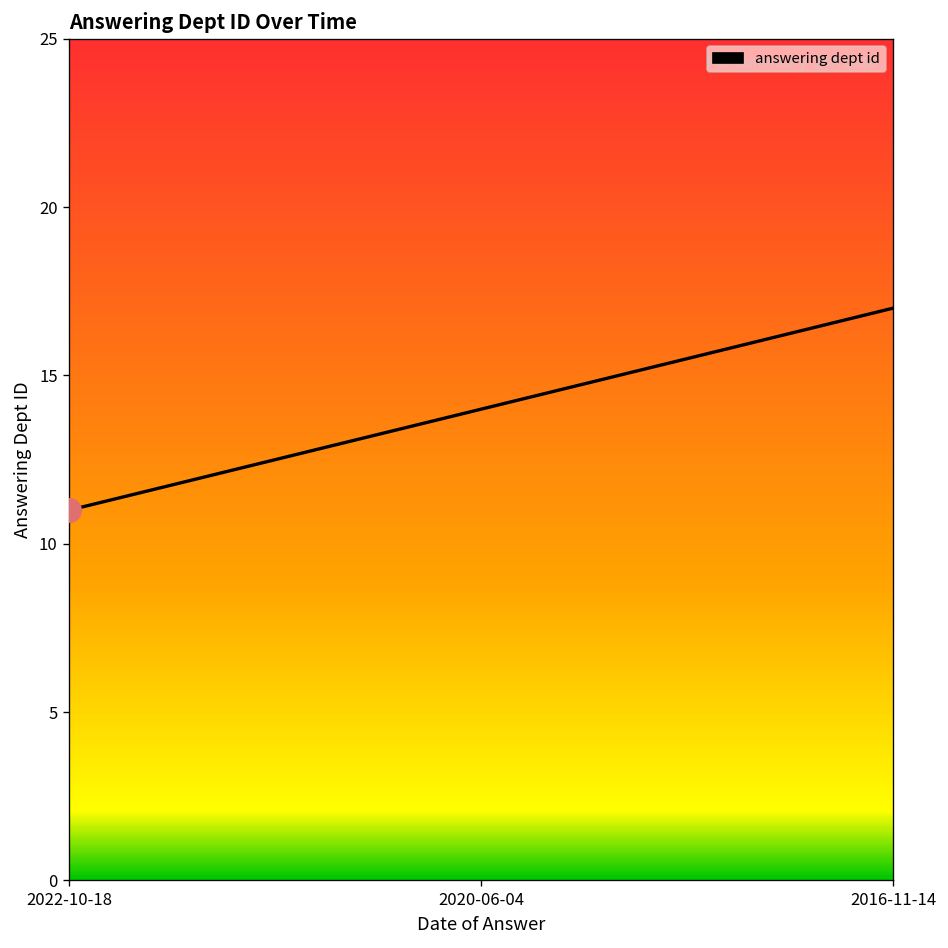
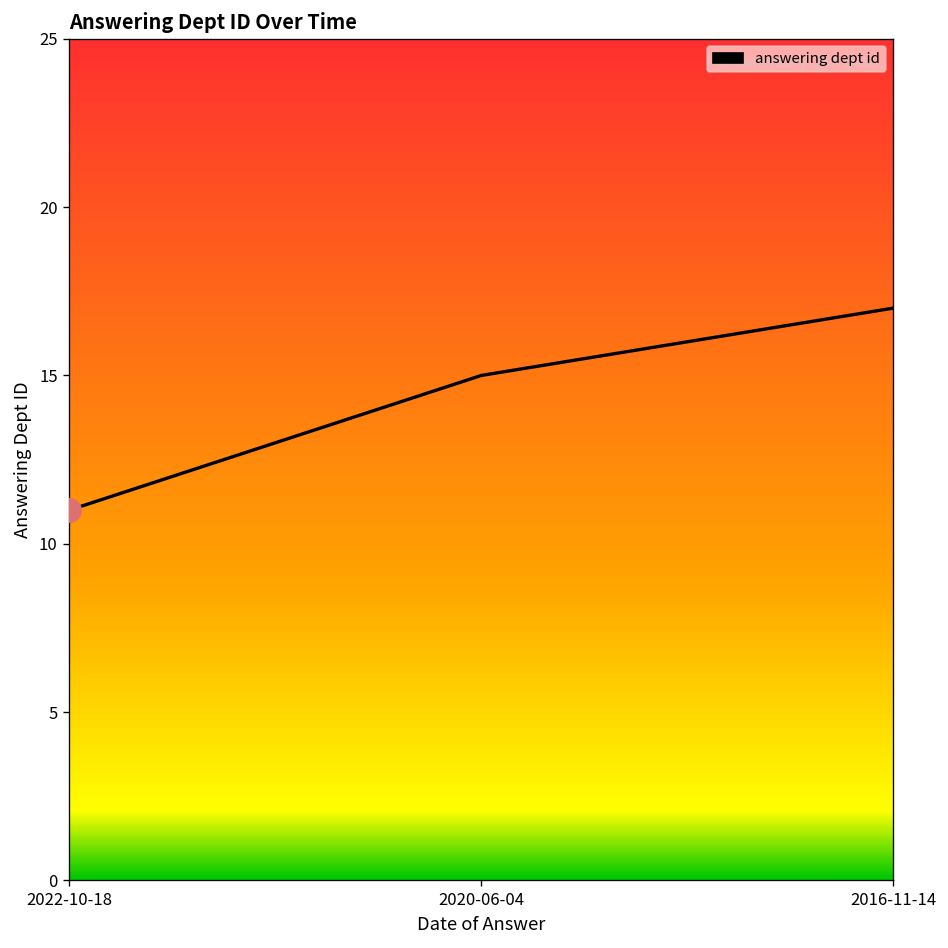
answering dept id, 2020-06-04: 14 -> 15
